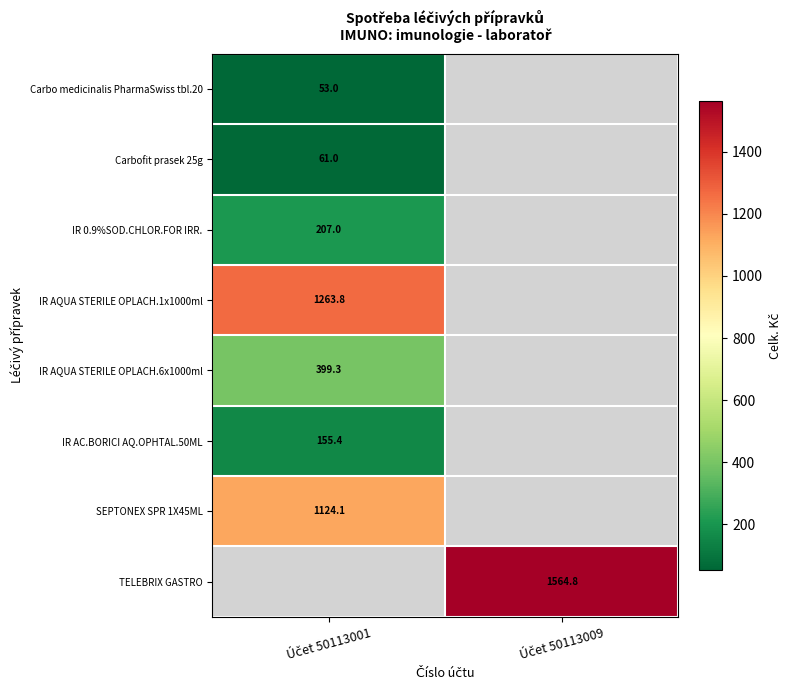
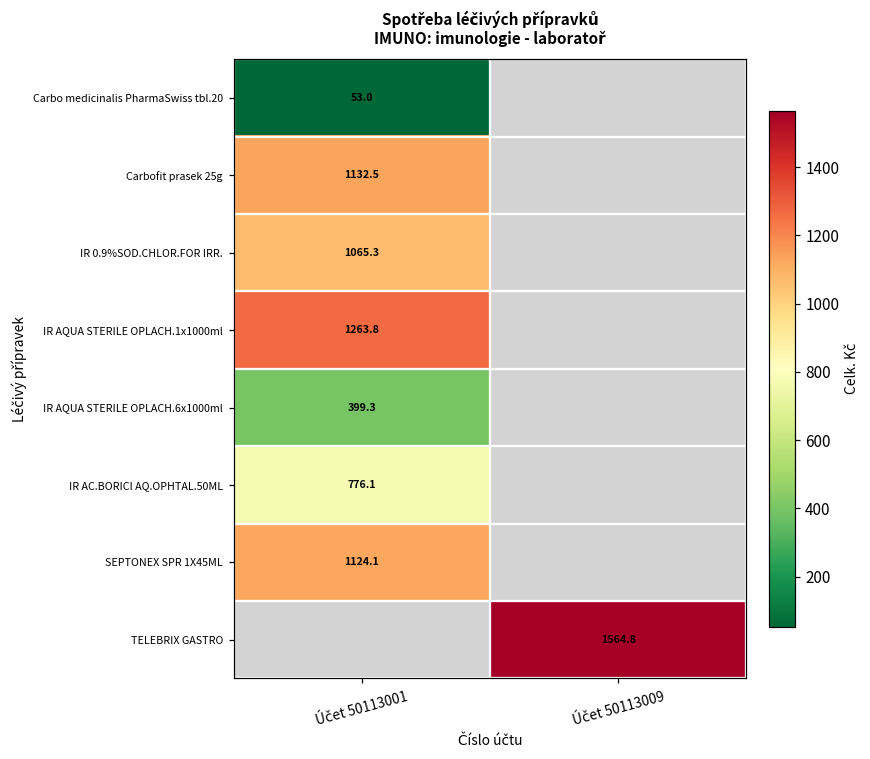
Carbofit prasek 25g, Účet 50113001: 61.0 -> 1132.5
IR 0.9%SOD.CHLOR.FOR IRR., Účet 50113001: 207.0 -> 1065.3
IR AC.BORICI AQ.OPHTAL.50ML, Účet 50113001: 155.4 -> 776.1
